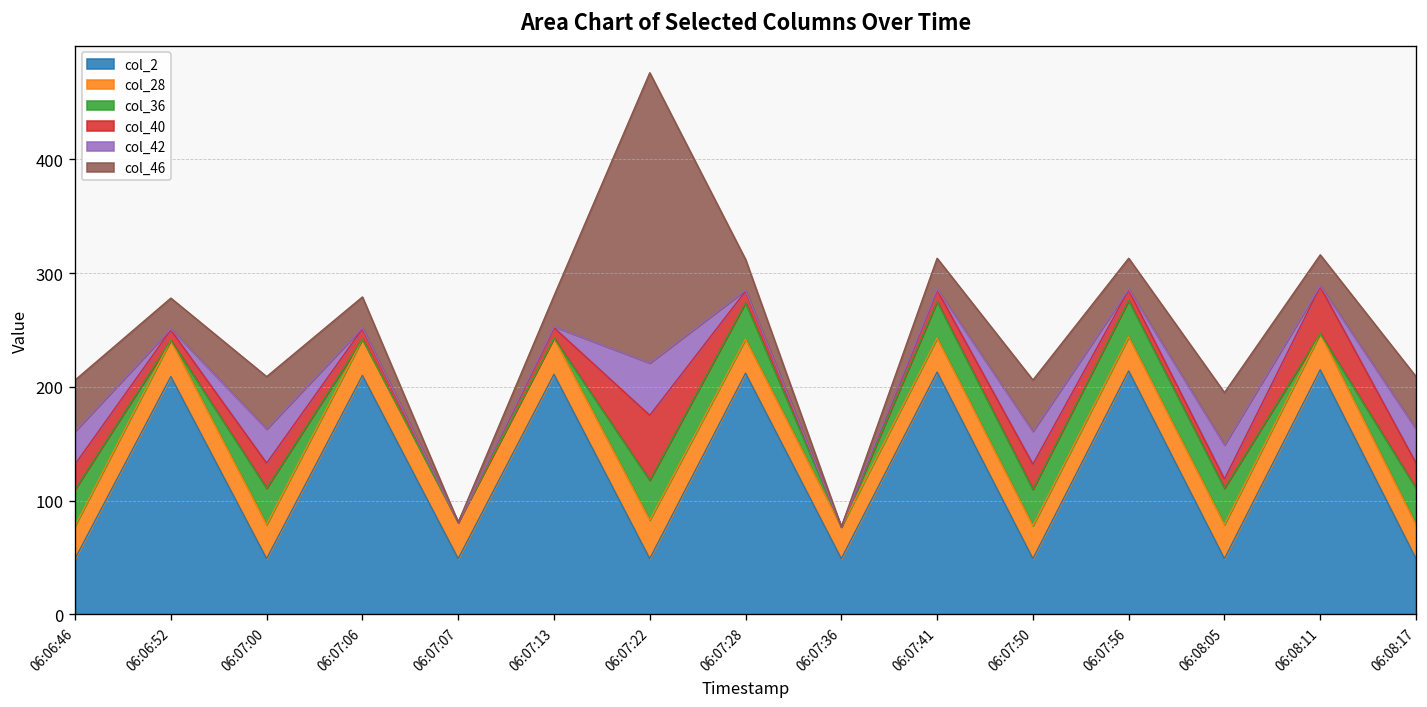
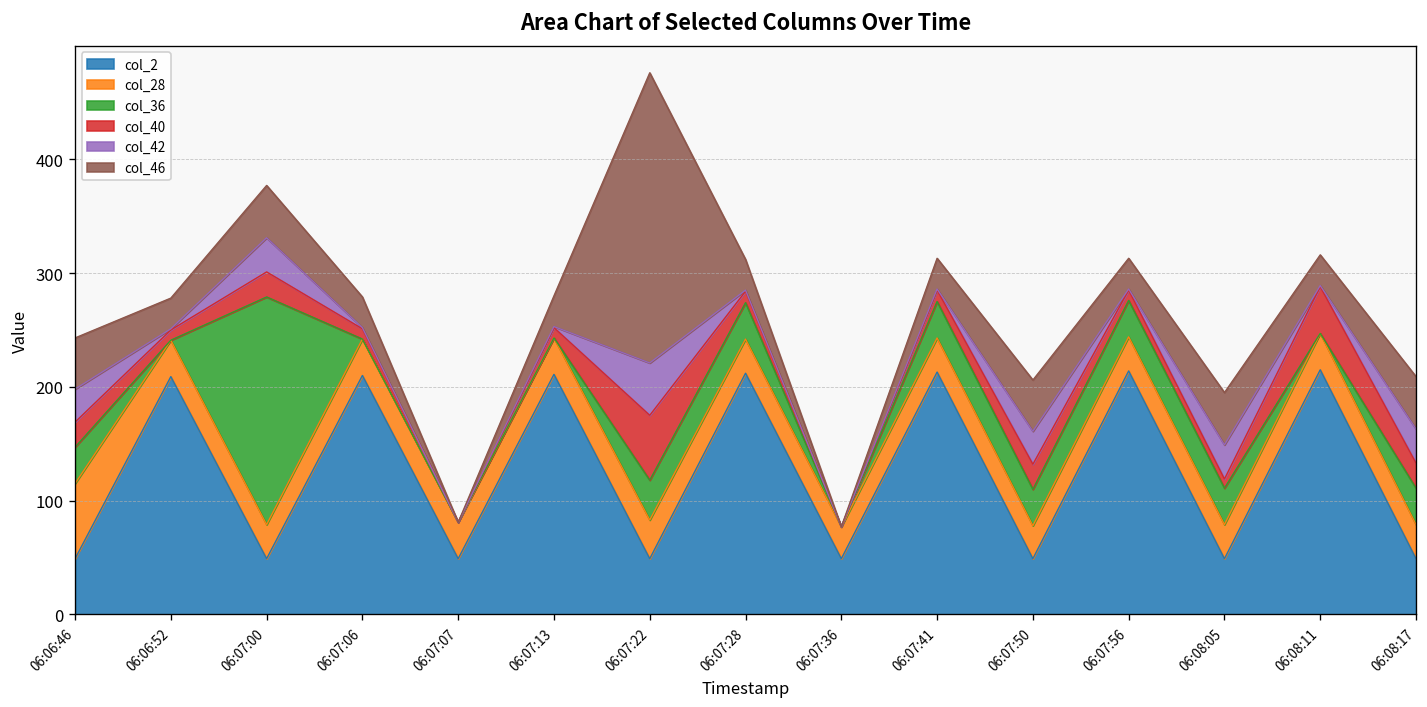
col_28, 06:06:46: 30 -> 70
col_36, 06:07:00: 30 -> 200
